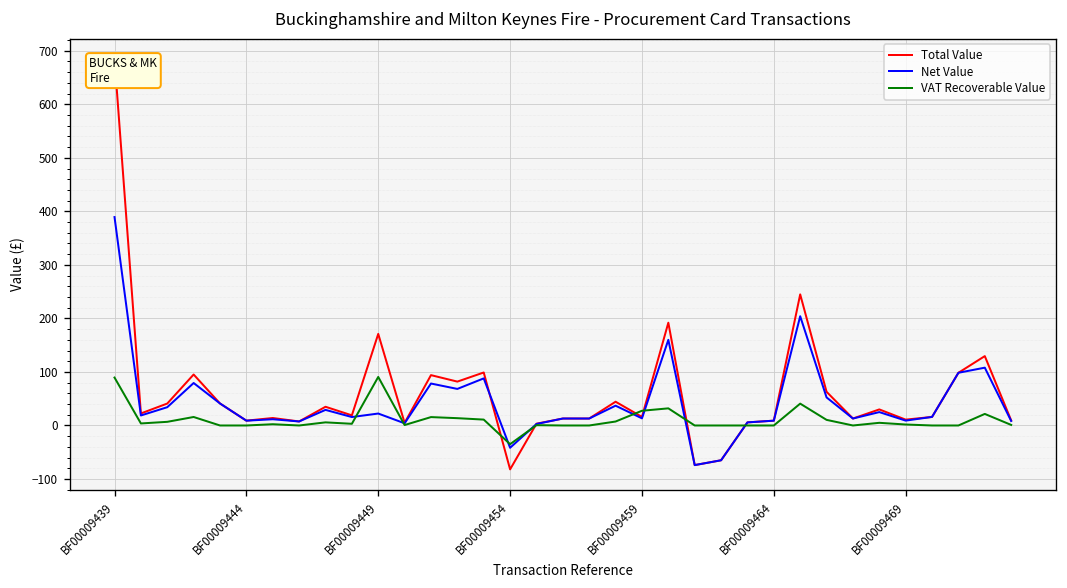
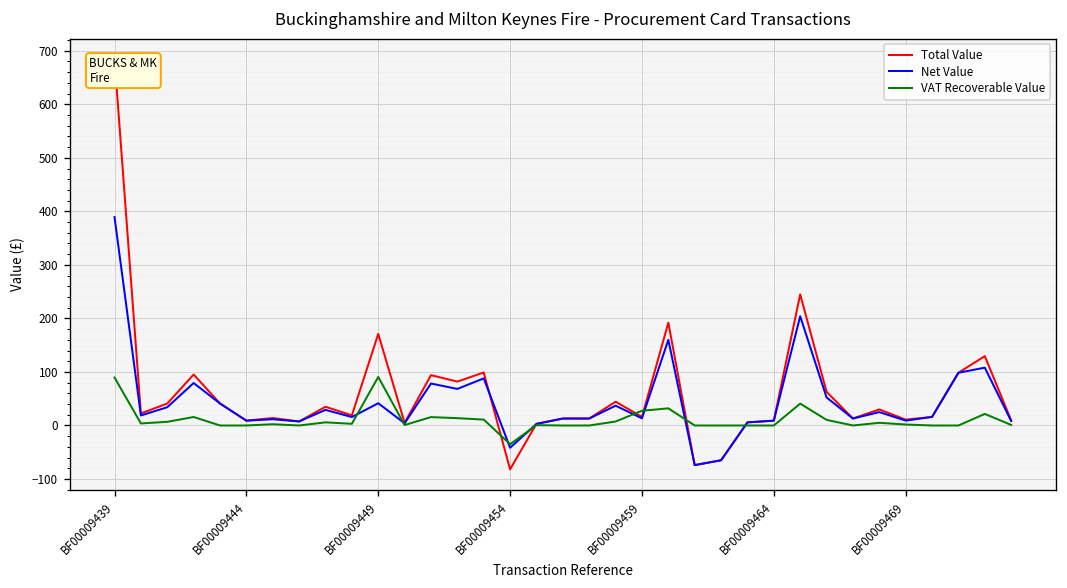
Net Value, BF00009449: 20 -> 40
